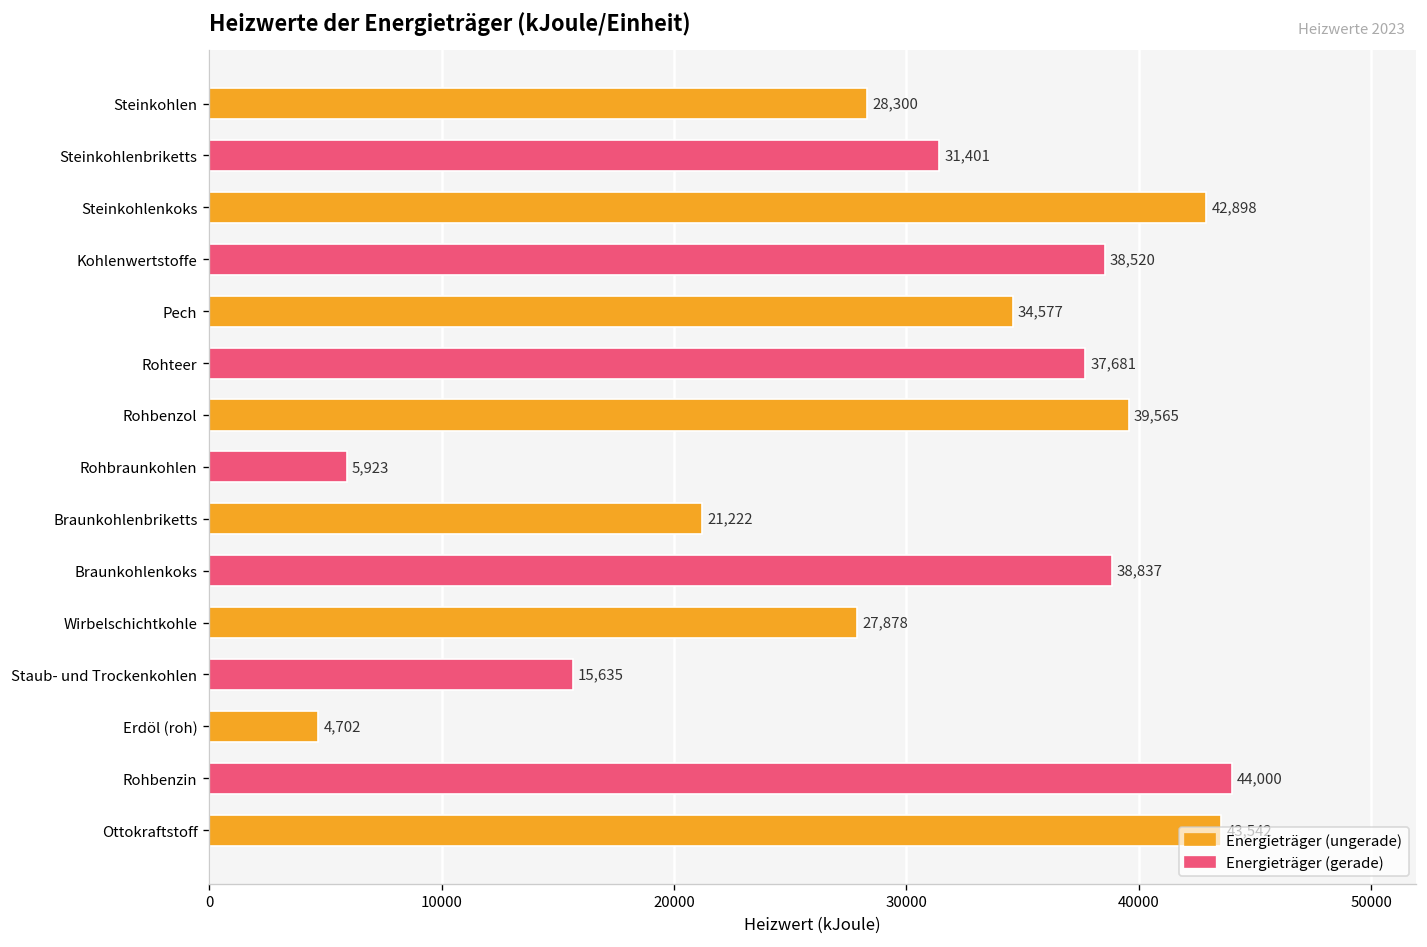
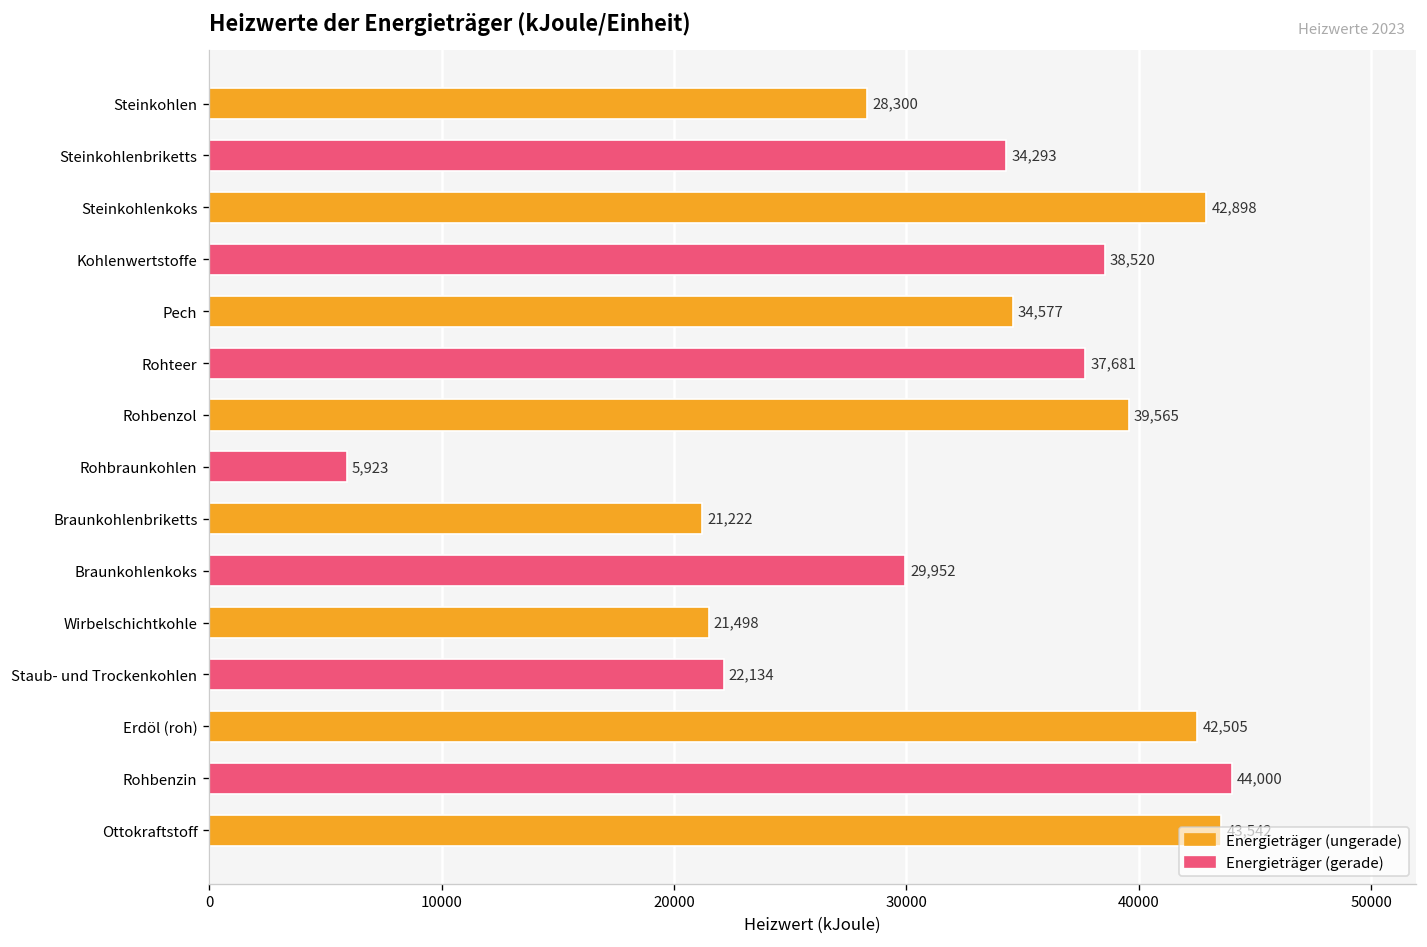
Steinkohlenbriketts: 31,401 -> 34,293
Braunkohlenkoks: 38,837 -> 29,952
Wirbelschichtkohle: 27,878 -> 21,498
Staub- und Trockenkohlen: 15,635 -> 22,134
Erdöl (roh): 4,702 -> 42,505
